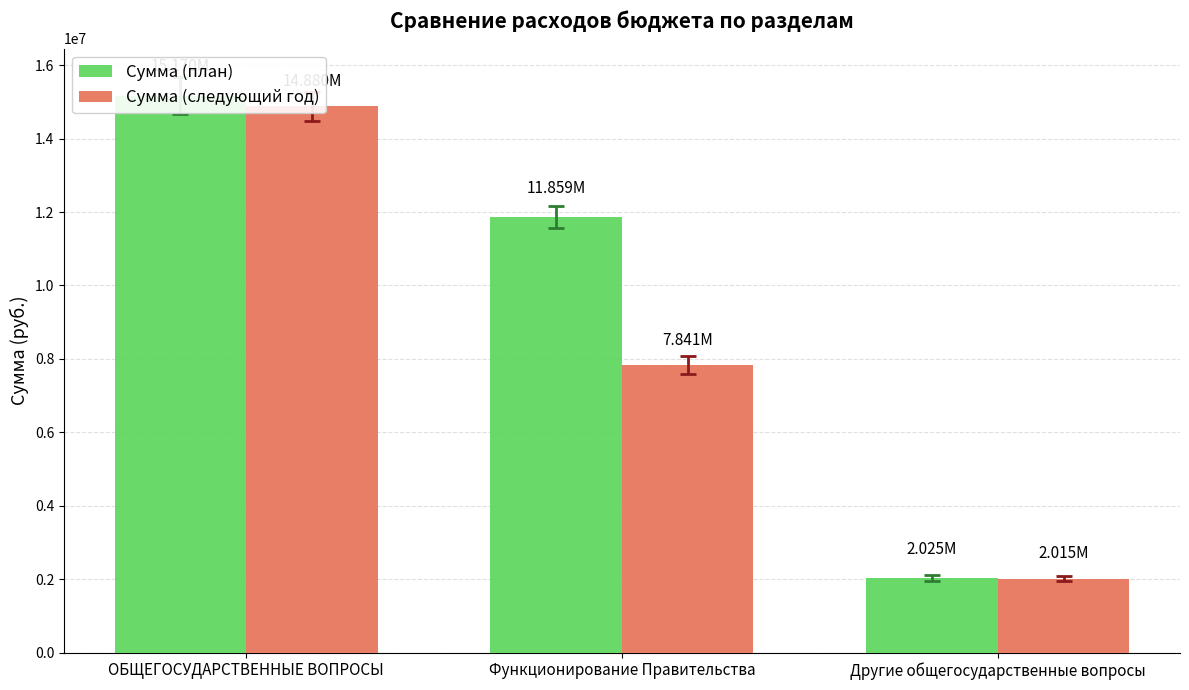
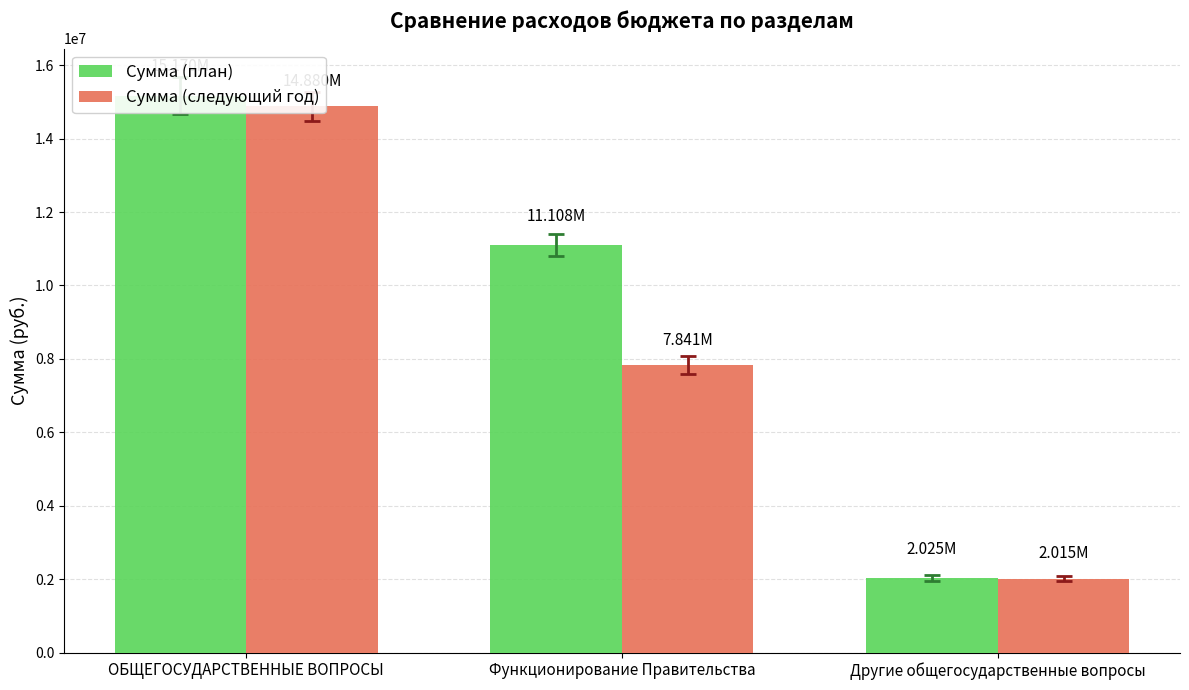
Сумма (план), Функционирование Правительства: 11.859M -> 11.108M
